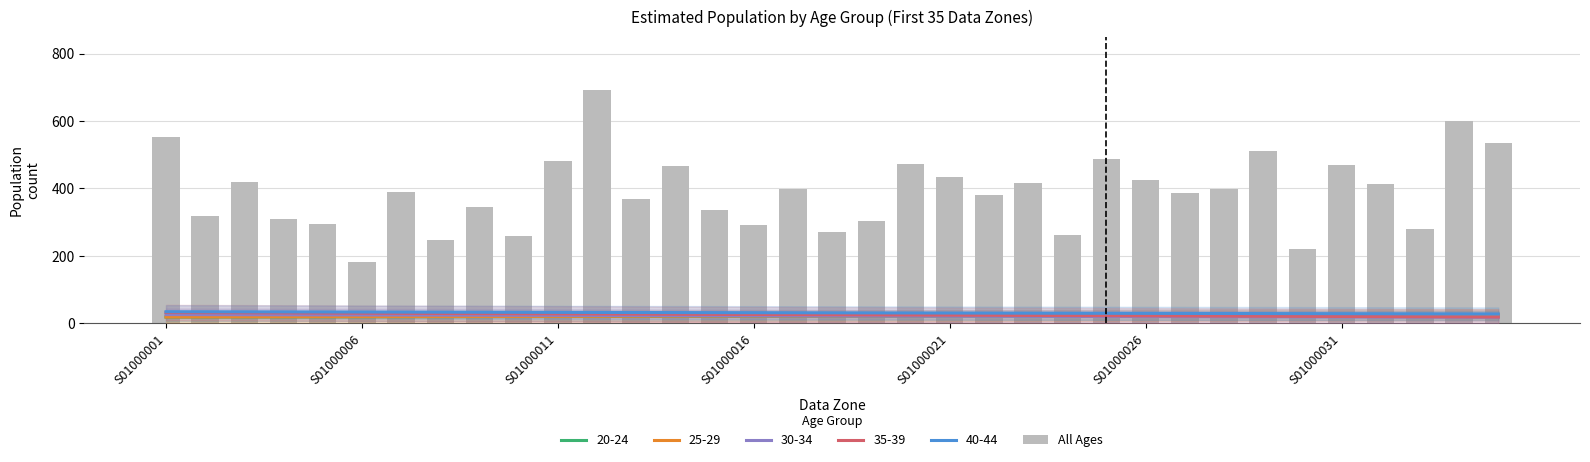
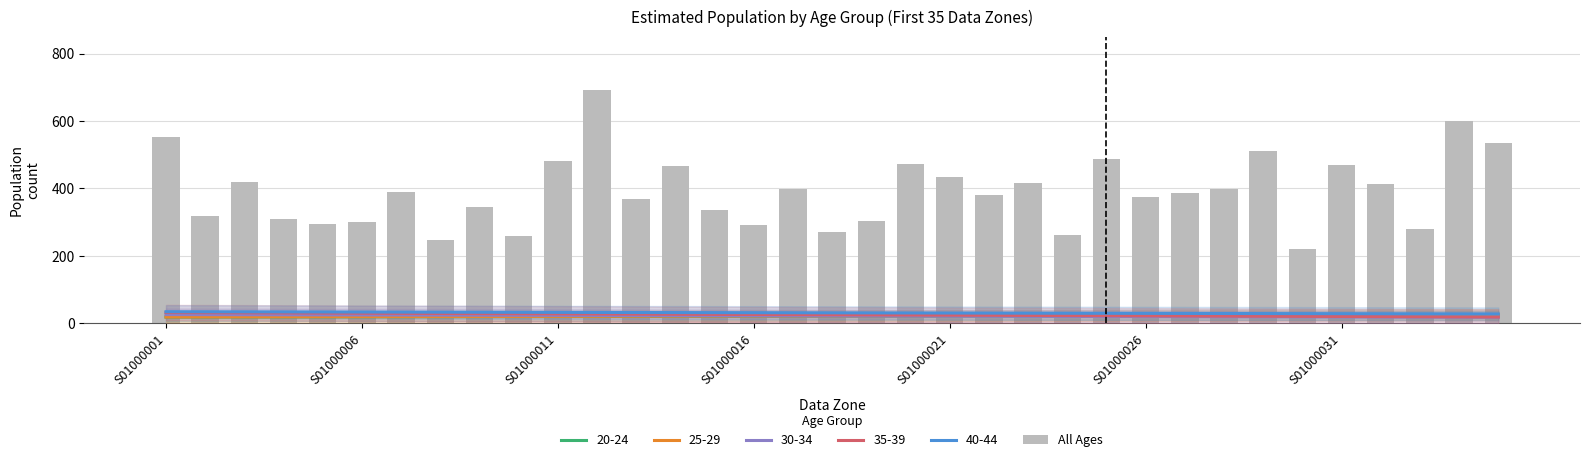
All Ages, S01000006: 180 -> 300
All Ages, S01000026: 420 -> 380
